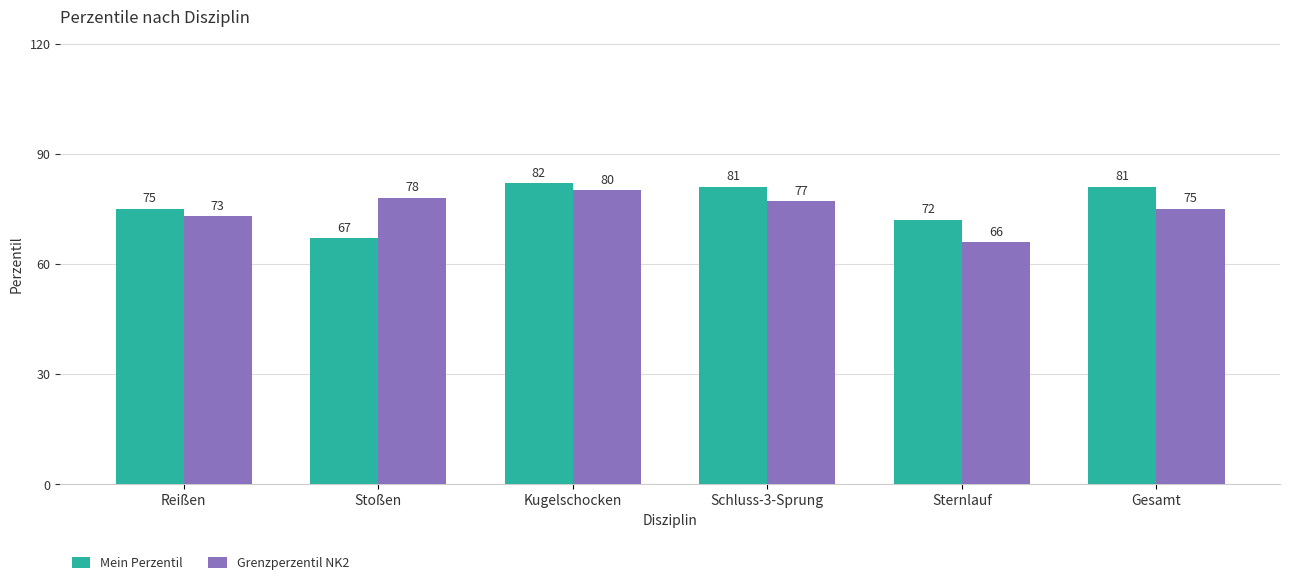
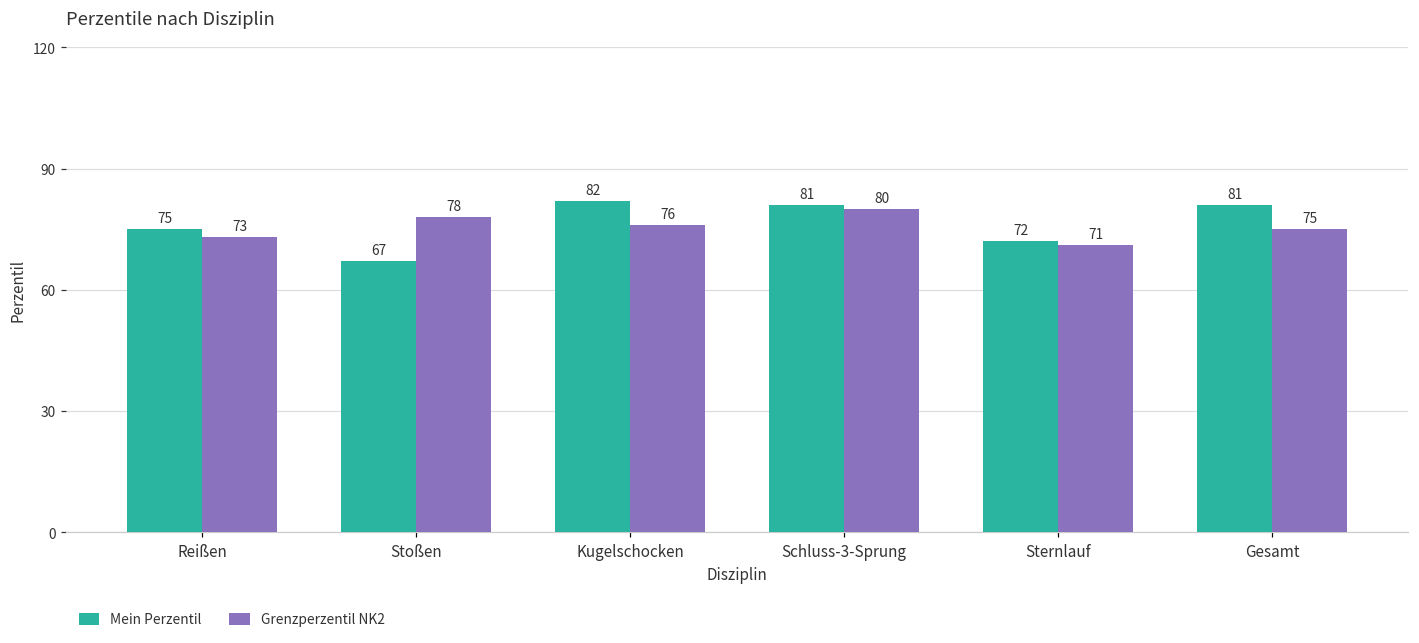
Grenzperzentil NK2, Kugelschocken: 80 -> 76
Grenzperzentil NK2, Schluss-3-Sprung: 77 -> 80
Grenzperzentil NK2, Sternlauf: 66 -> 71
